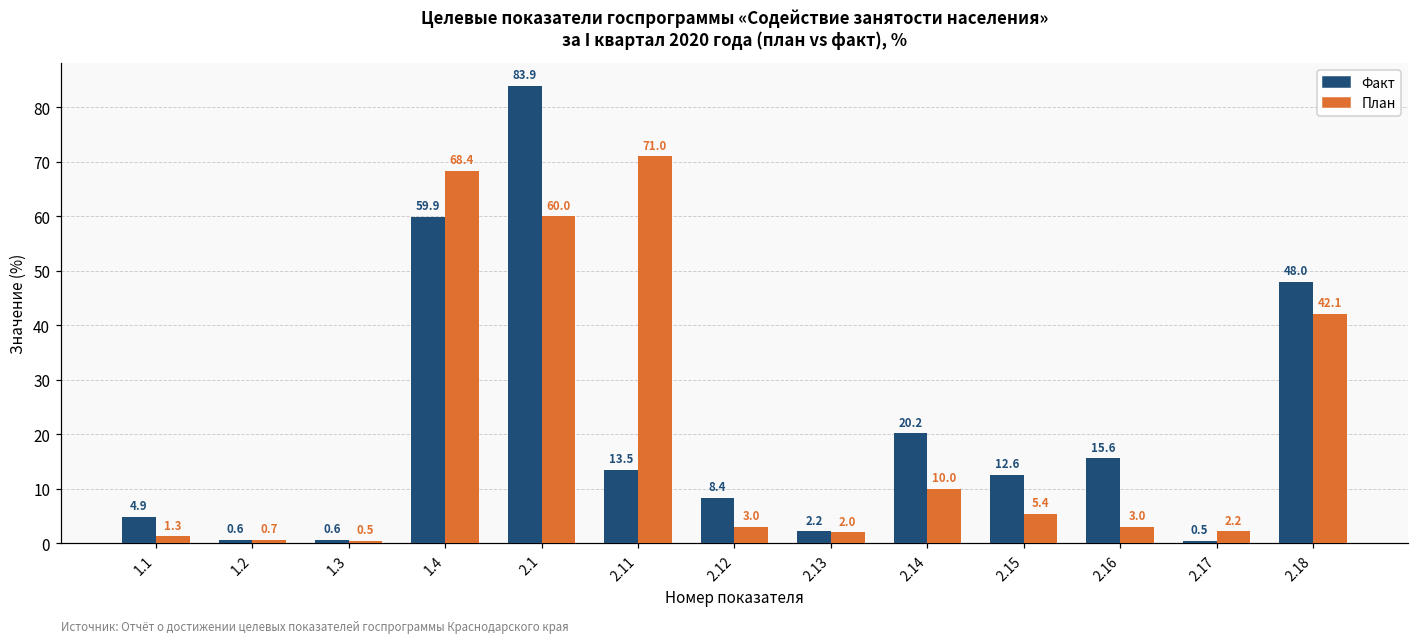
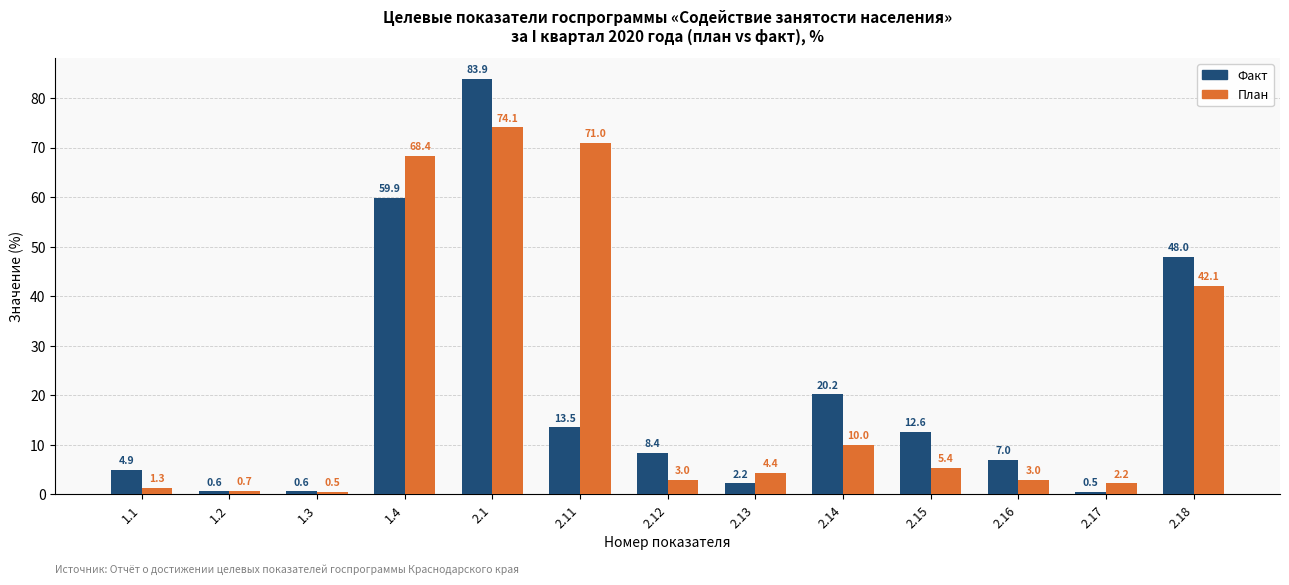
План, 2.1: 60.0 -> 74.1
План, 2.13: 2.0 -> 4.4
Факт, 2.16: 15.6 -> 7.0
